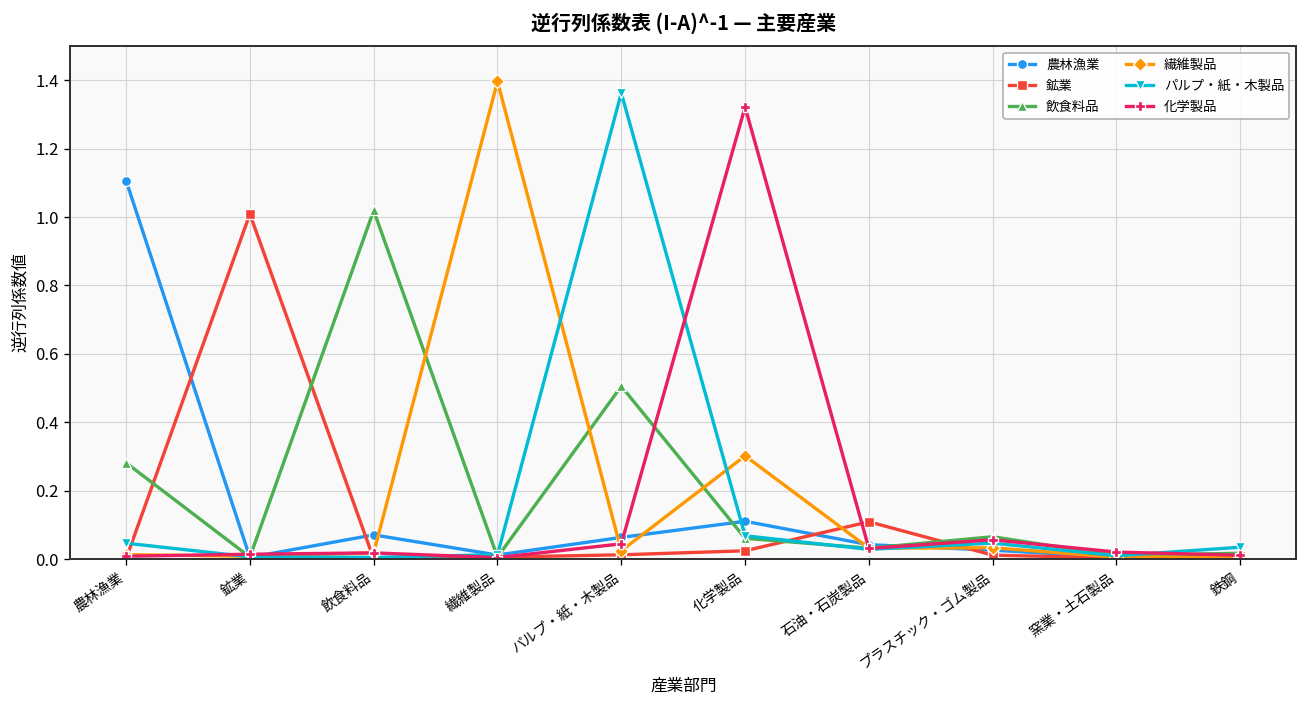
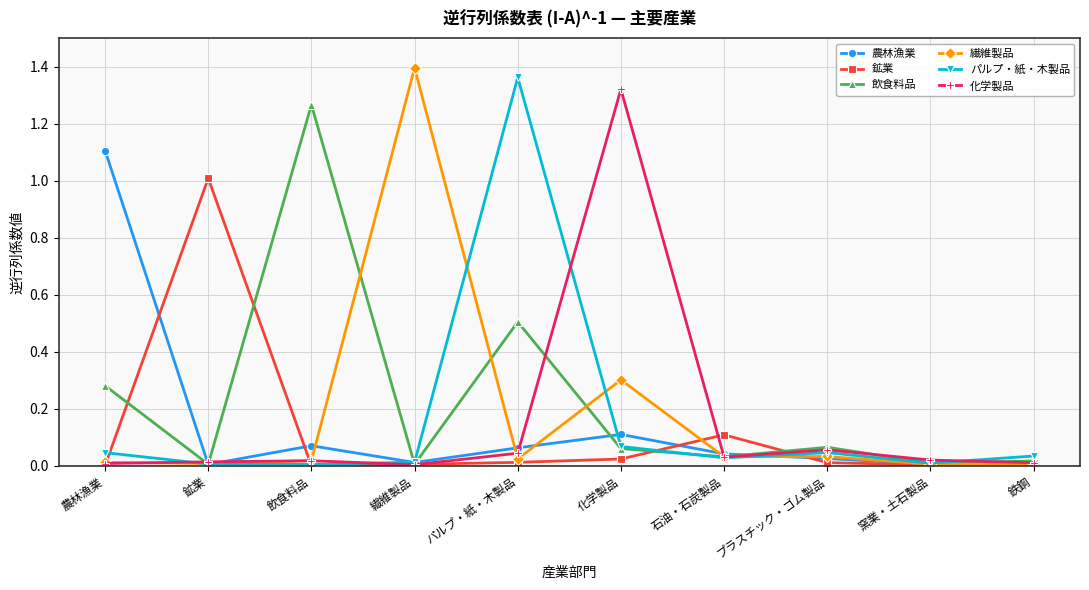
飲食料品, 飲食料品: 1.02 -> 1.27
